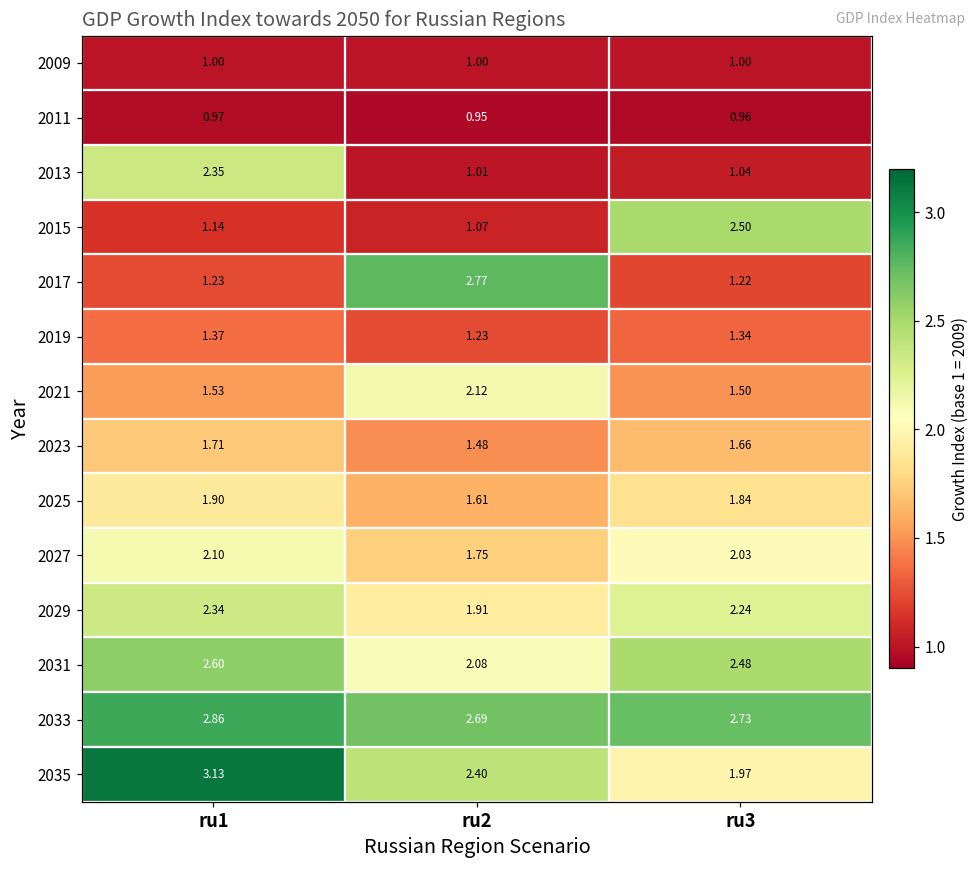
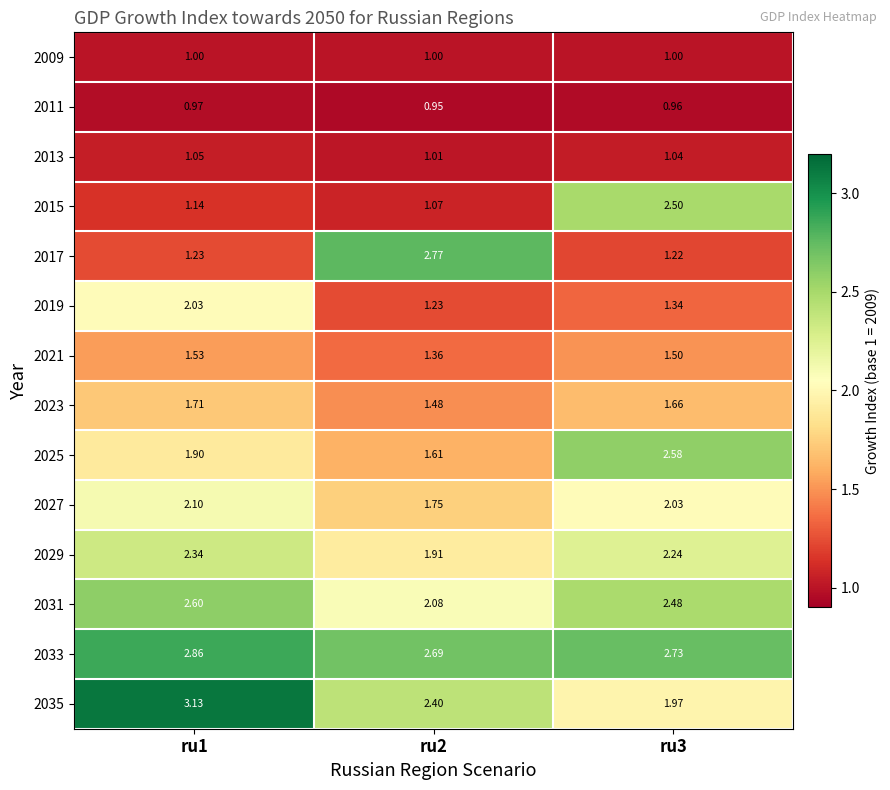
2013, ru1: 2.35 -> 1.05
2019, ru1: 1.37 -> 2.03
2021, ru2: 2.12 -> 1.36
2025, ru3: 1.84 -> 2.58
